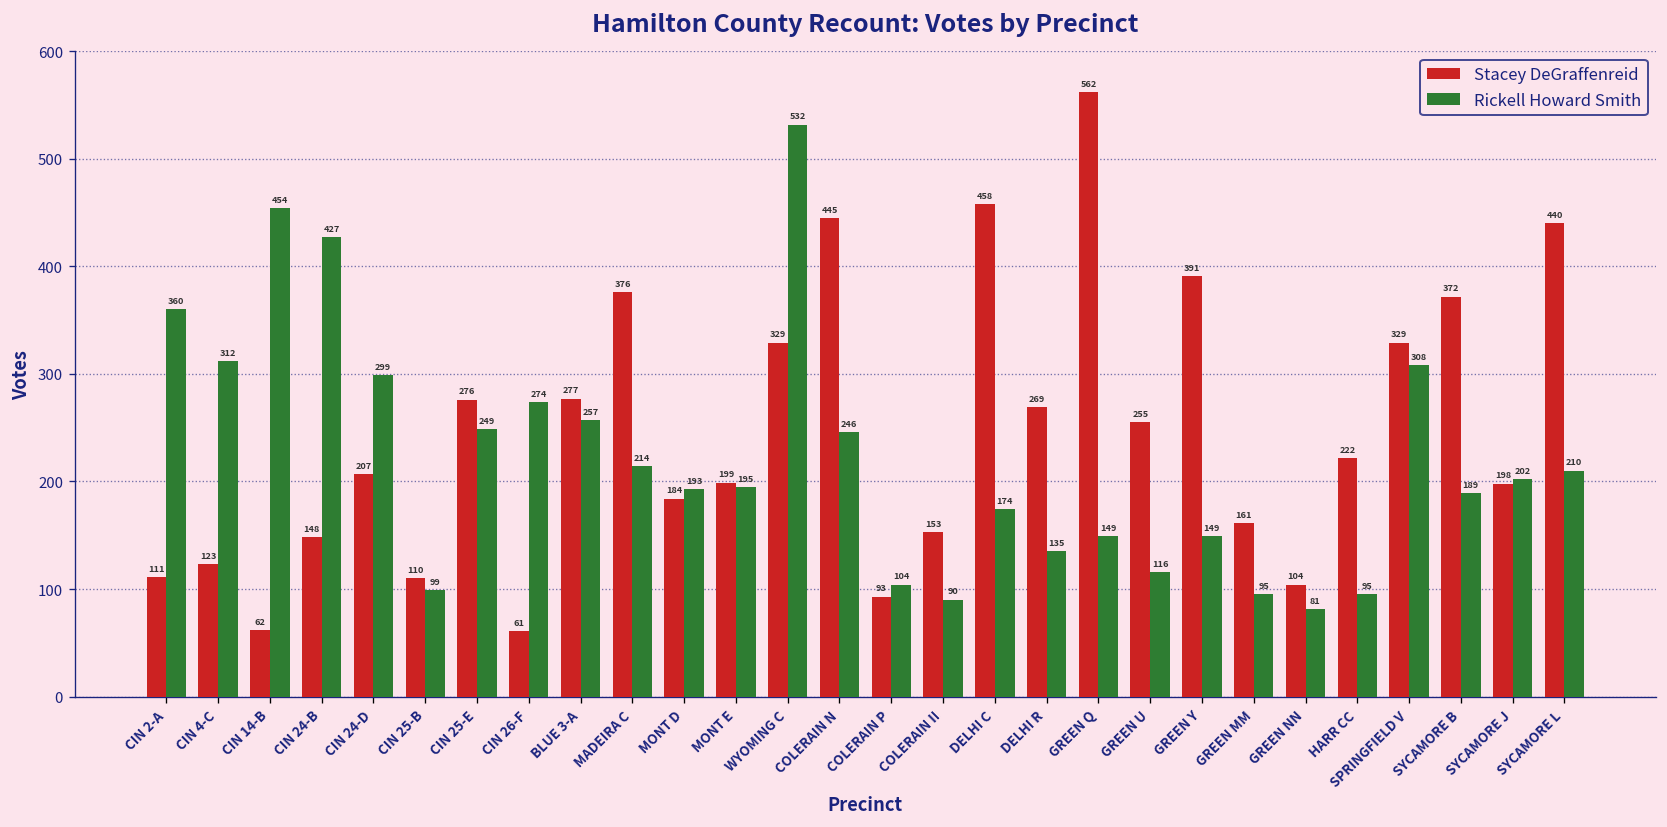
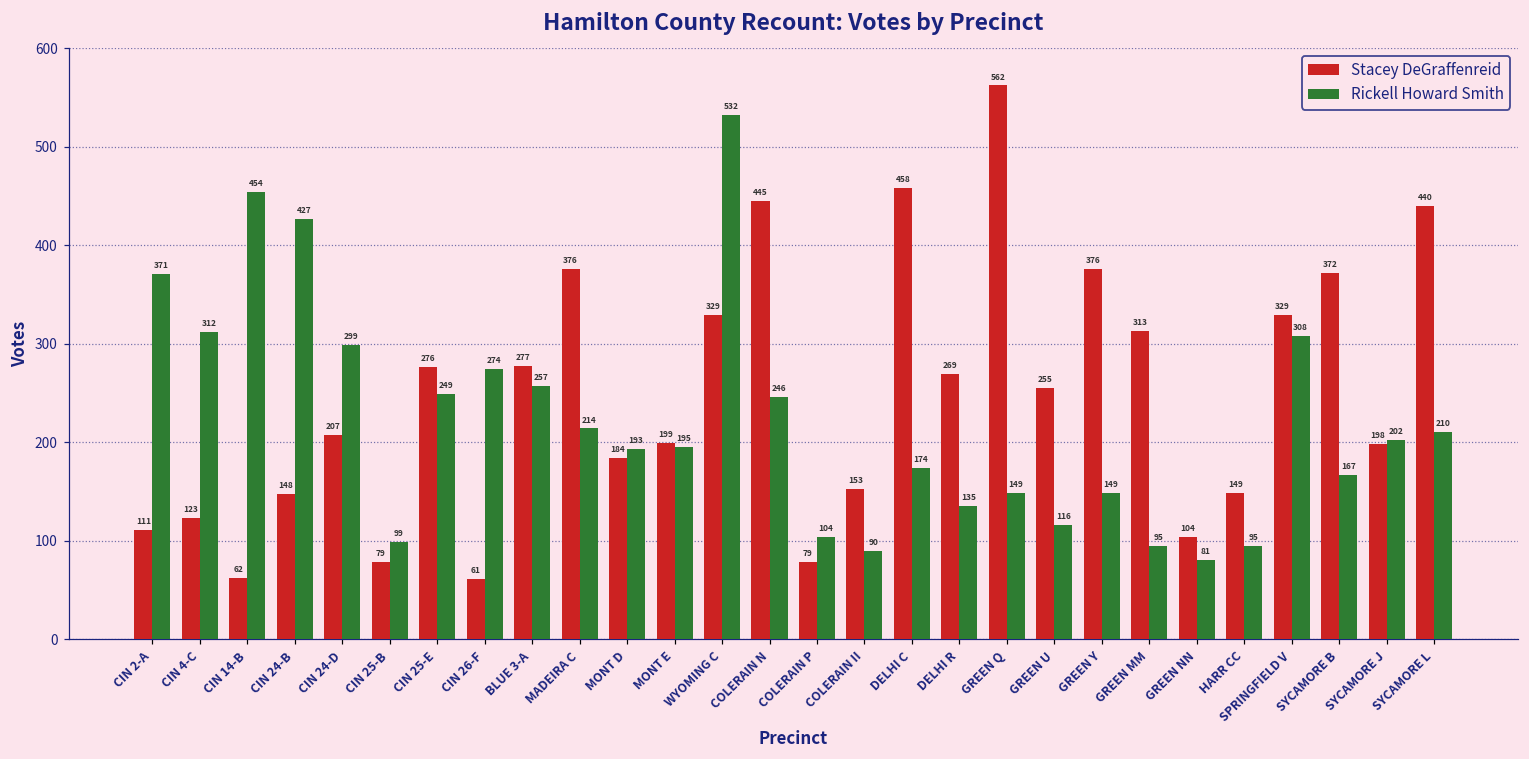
Rickell Howard Smith, CIN 2-A: 360 -> 371
Stacey DeGraffenreid, CIN 25-B: 110 -> 79
Stacey DeGraffenreid, COLERAIN P: 93 -> 79
Stacey DeGraffenreid, GREEN Y: 391 -> 376
Stacey DeGraffenreid, GREEN MM: 161 -> 313
Stacey DeGraffenreid, HARR CC: 222 -> 149
Rickell Howard Smith, SYCAMORE B: 189 -> 167
